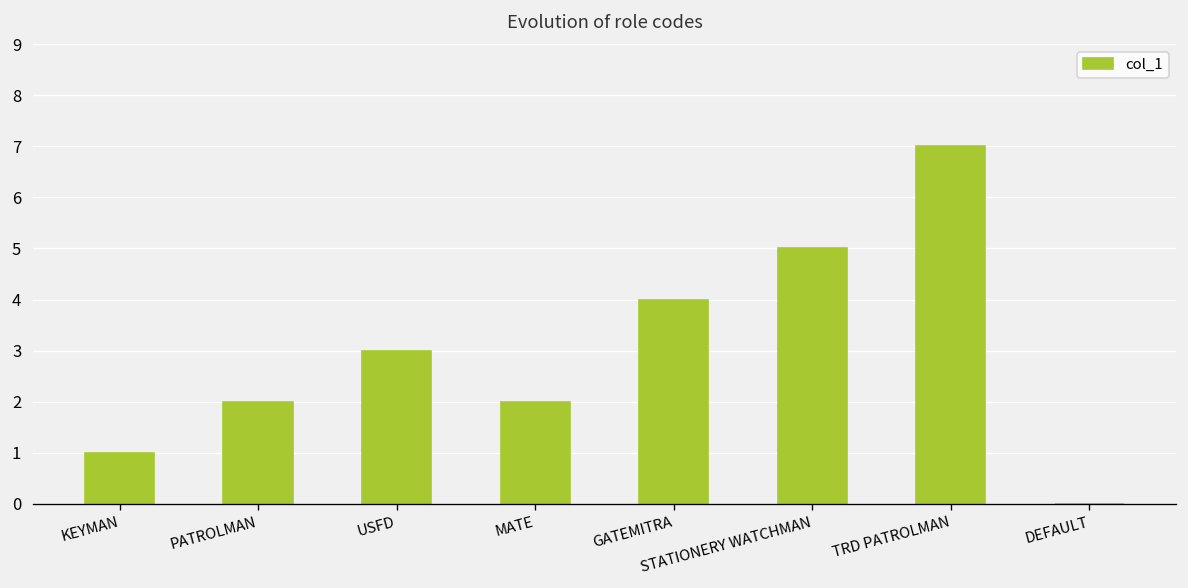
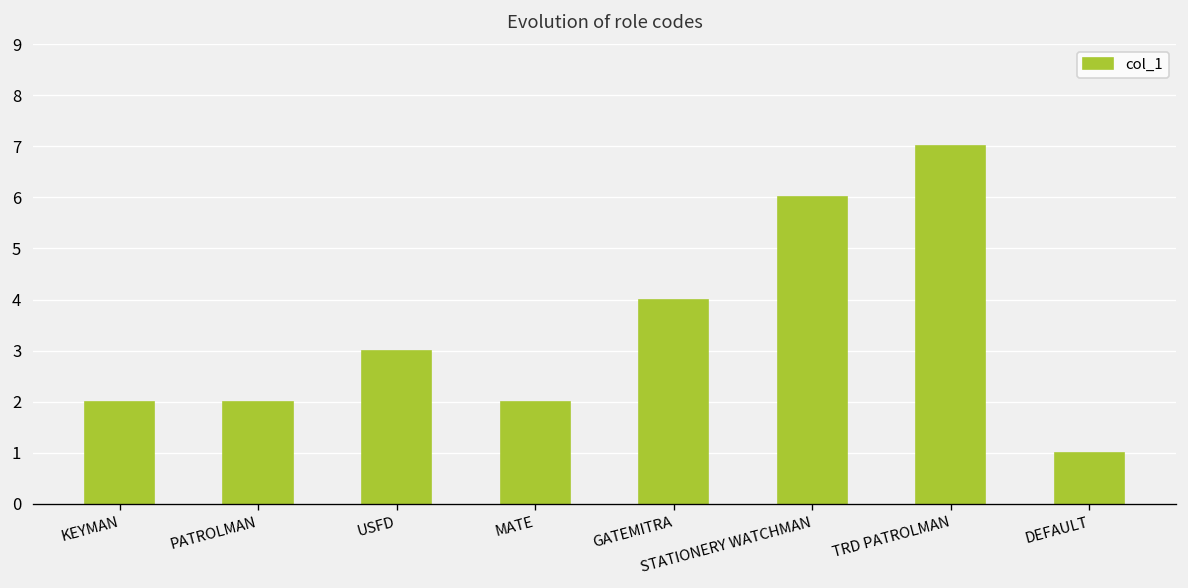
KEYMAN: 1 -> 2
STATIONERY WATCHMAN: 5 -> 6
DEFAULT: 0 -> 1
